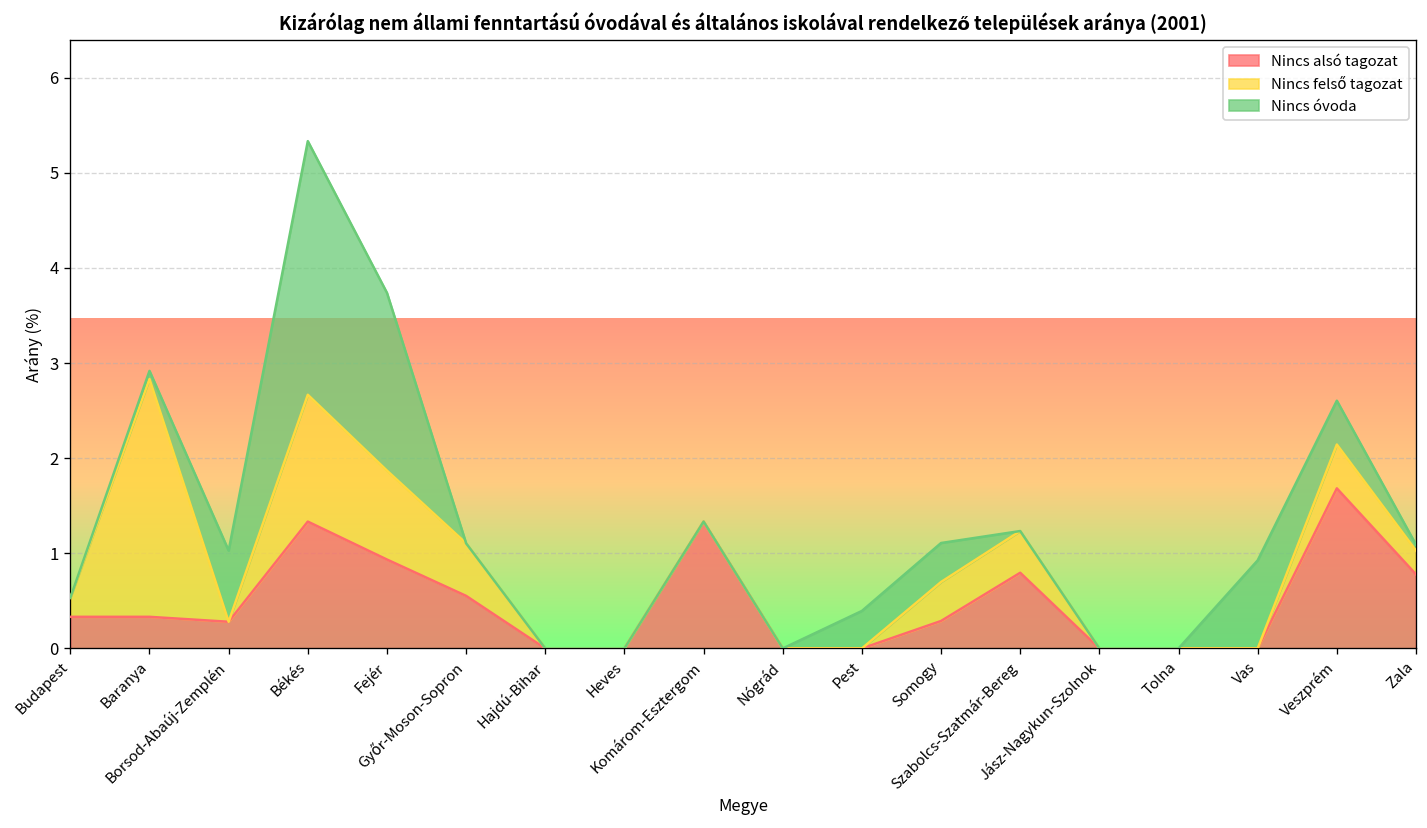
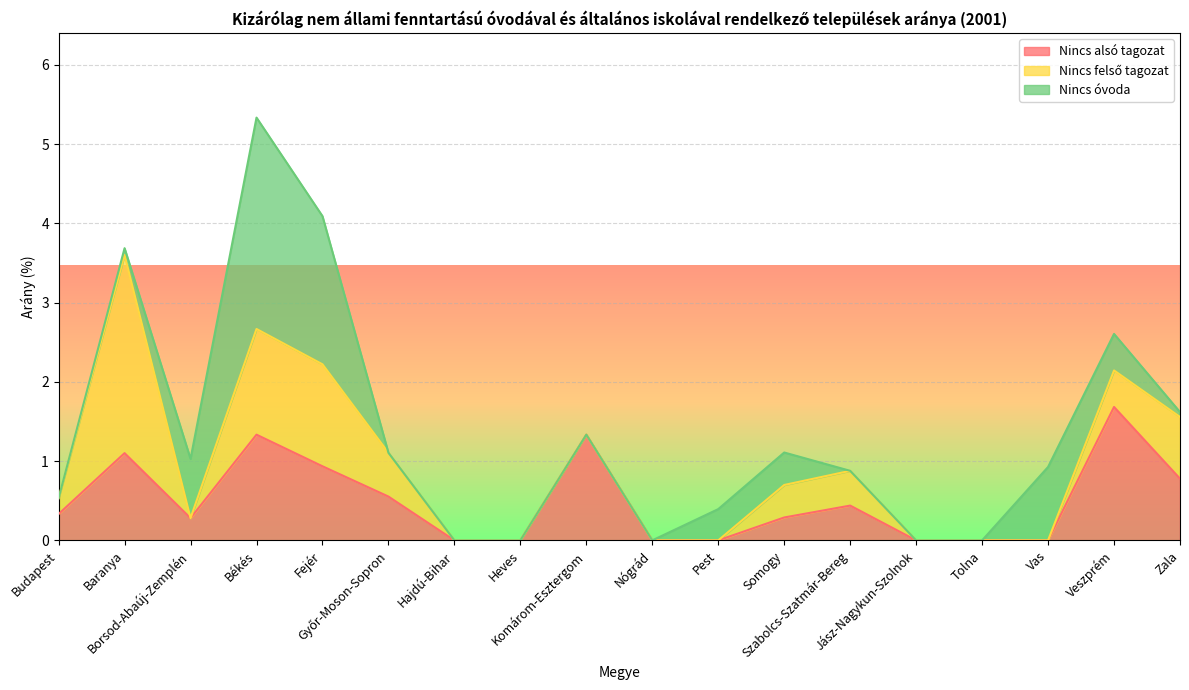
Nincs alsó tagozat, Baranya: 0.3 -> 1.1
Nincs felső tagozat, Fejér: 0.9 -> 1.3
Nincs alsó tagozat, Szabolcs-Szatmár-Bereg: 0.8 -> 0.4
Nincs felső tagozat, Zala: 0.3 -> 0.8
